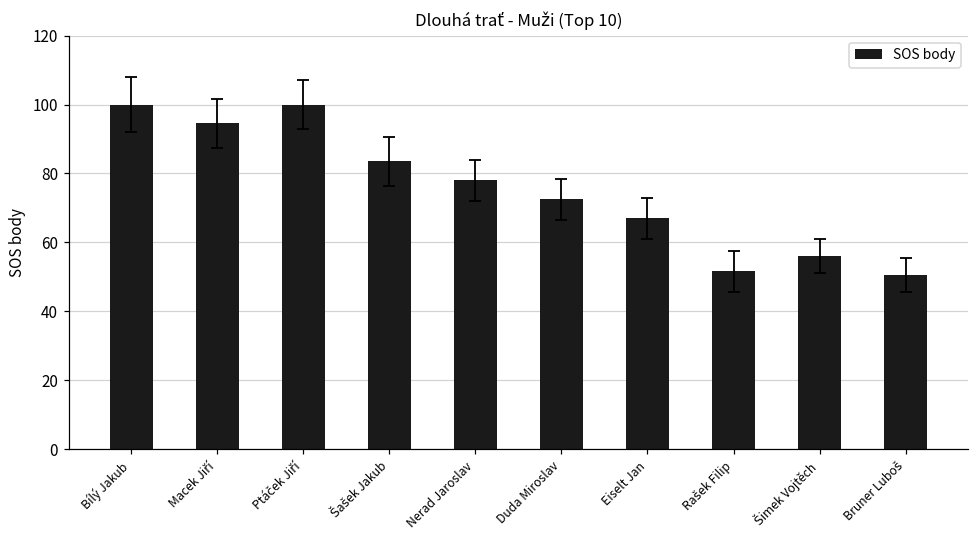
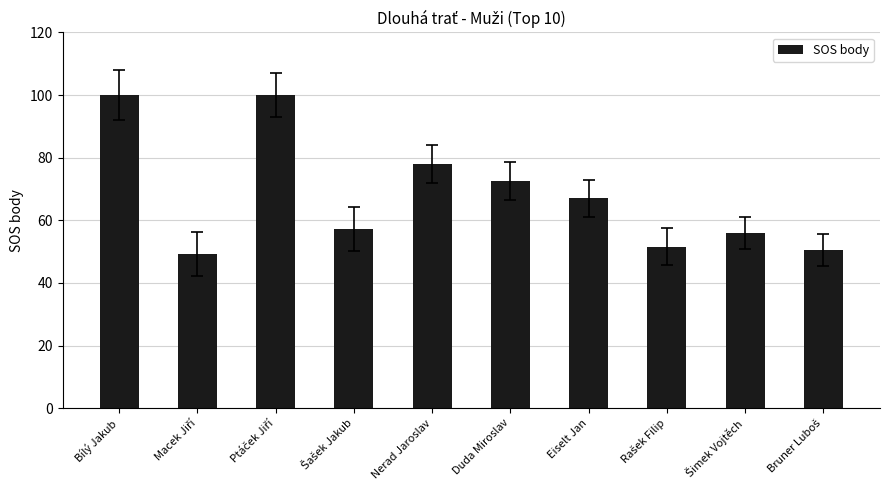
SOS body, Macek Jiří: 95 -> 49
SOS body, Šašek Jakub: 84 -> 57
